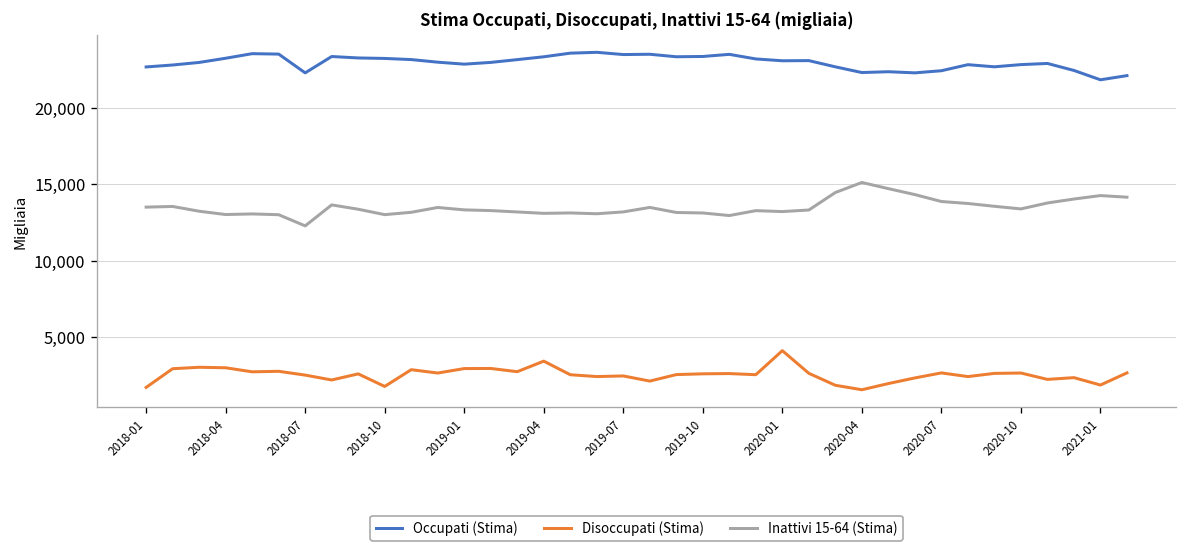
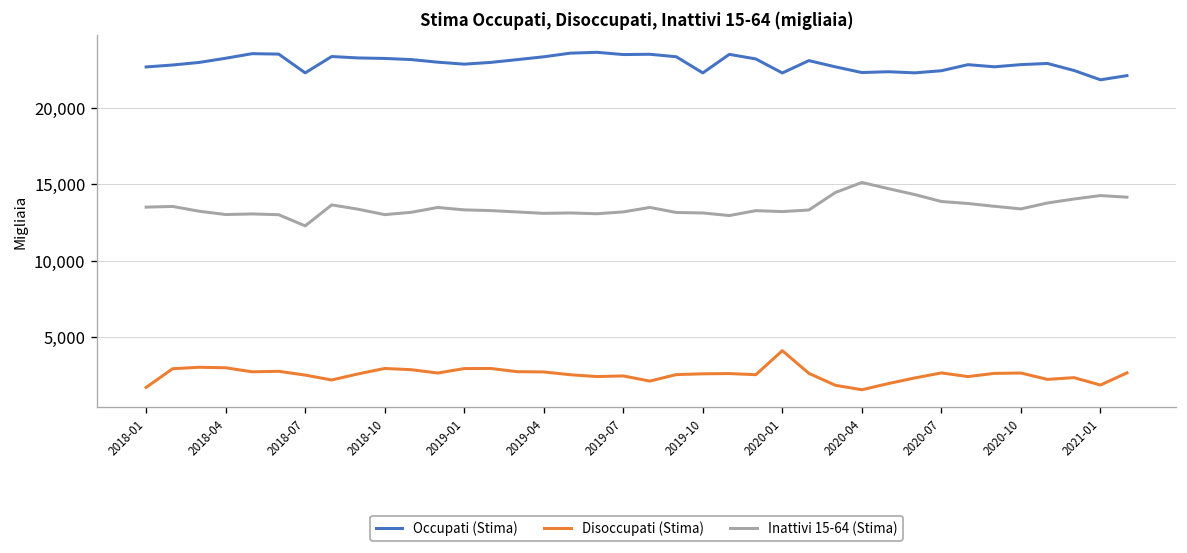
Disoccupati (Stima), 2018-10: 1,800 -> 2,900
Disoccupati (Stima), 2019-04: 3,400 -> 2,700
Occupati (Stima), 2019-10: 23,400 -> 22,300
Occupati (Stima), 2020-01: 23,100 -> 22,300
